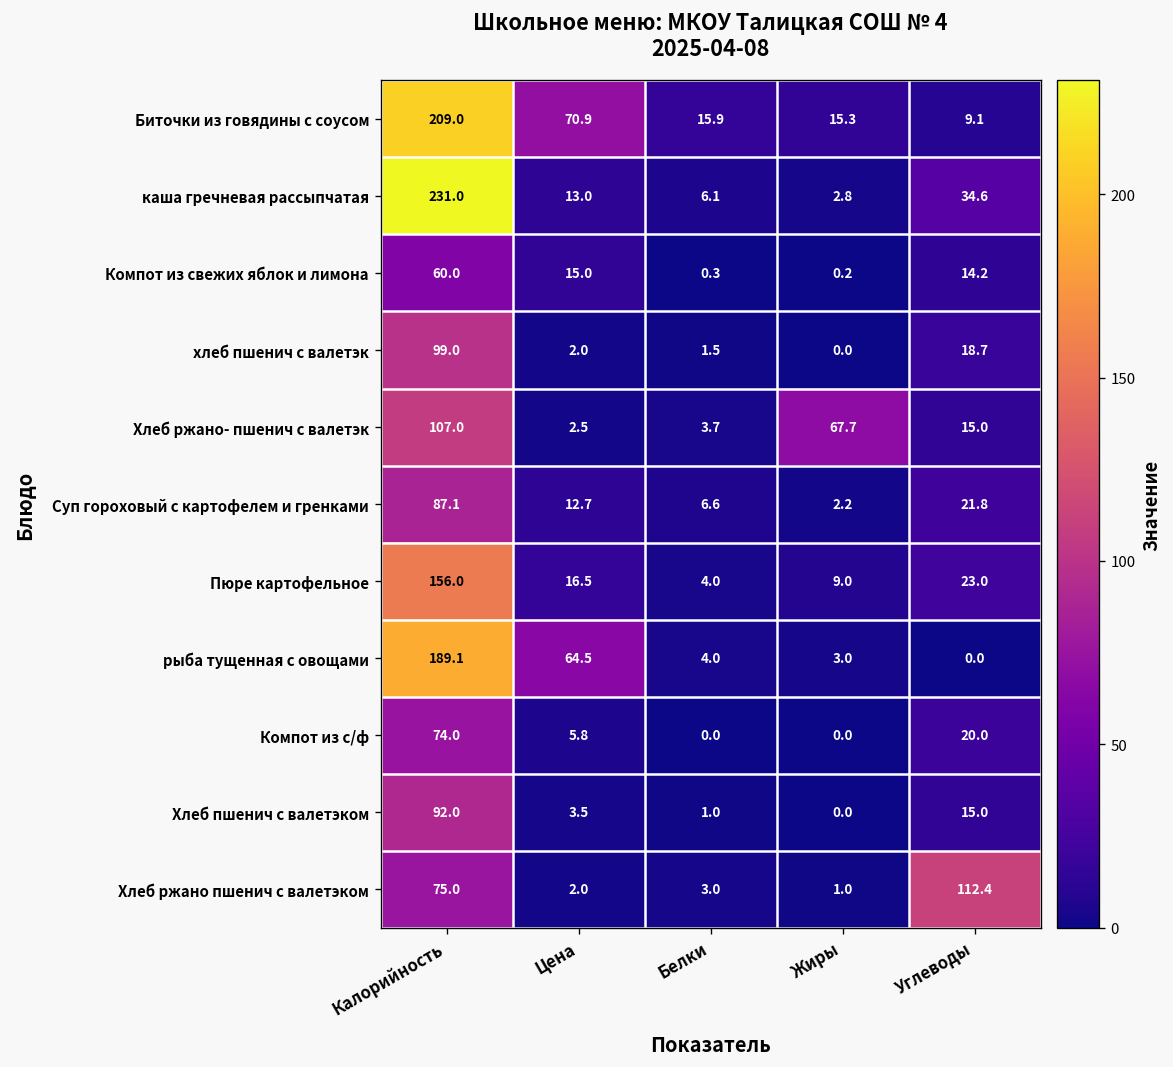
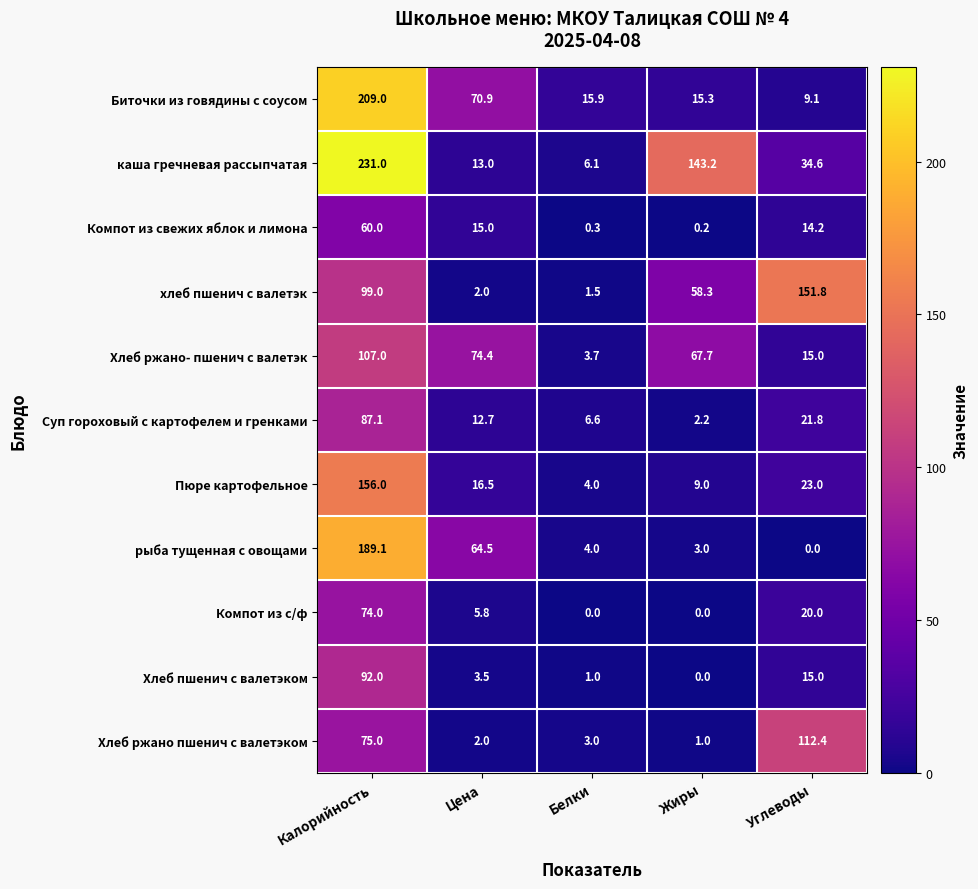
каша гречневая рассыпчатая, Жиры: 2.8 -> 143.2
хлеб пшенич с валетэк, Жиры: 0.0 -> 58.3
хлеб пшенич с валетэк, Углеводы: 18.7 -> 151.8
Хлеб ржано- пшенич с валетэк, Цена: 2.5 -> 74.4
